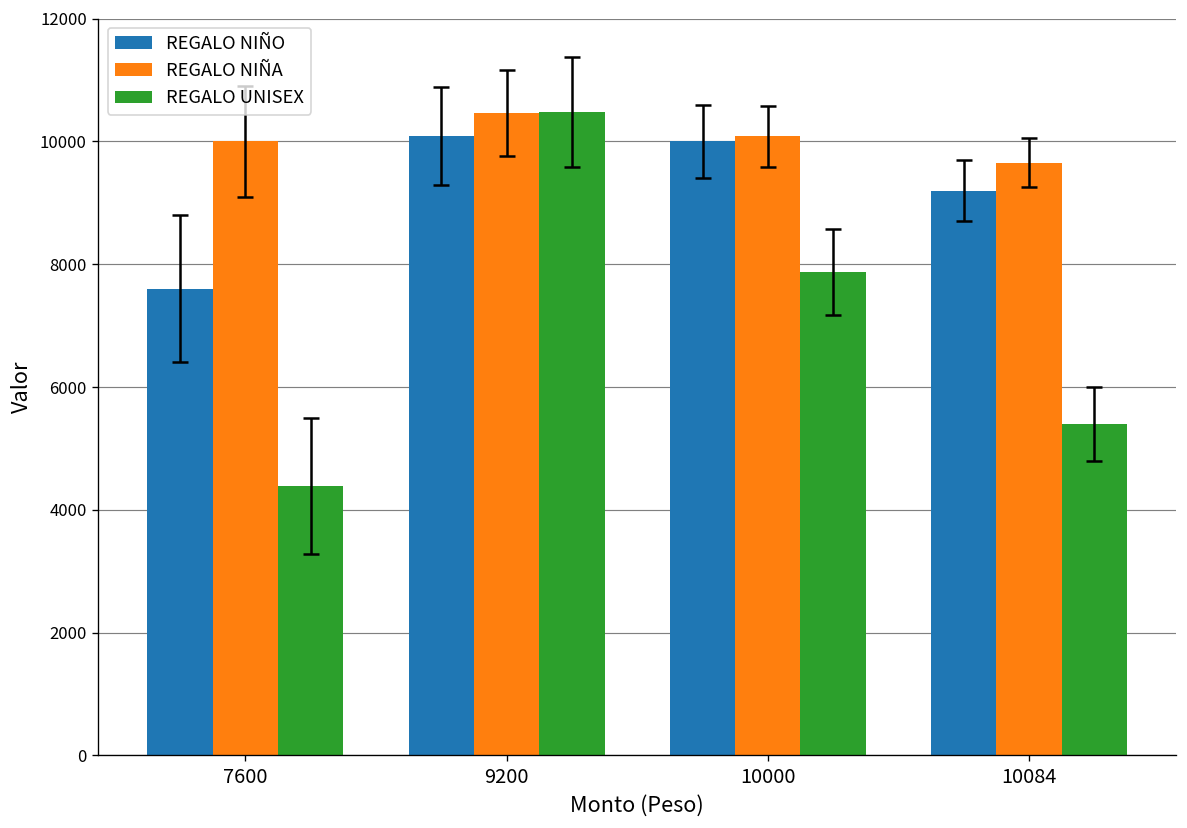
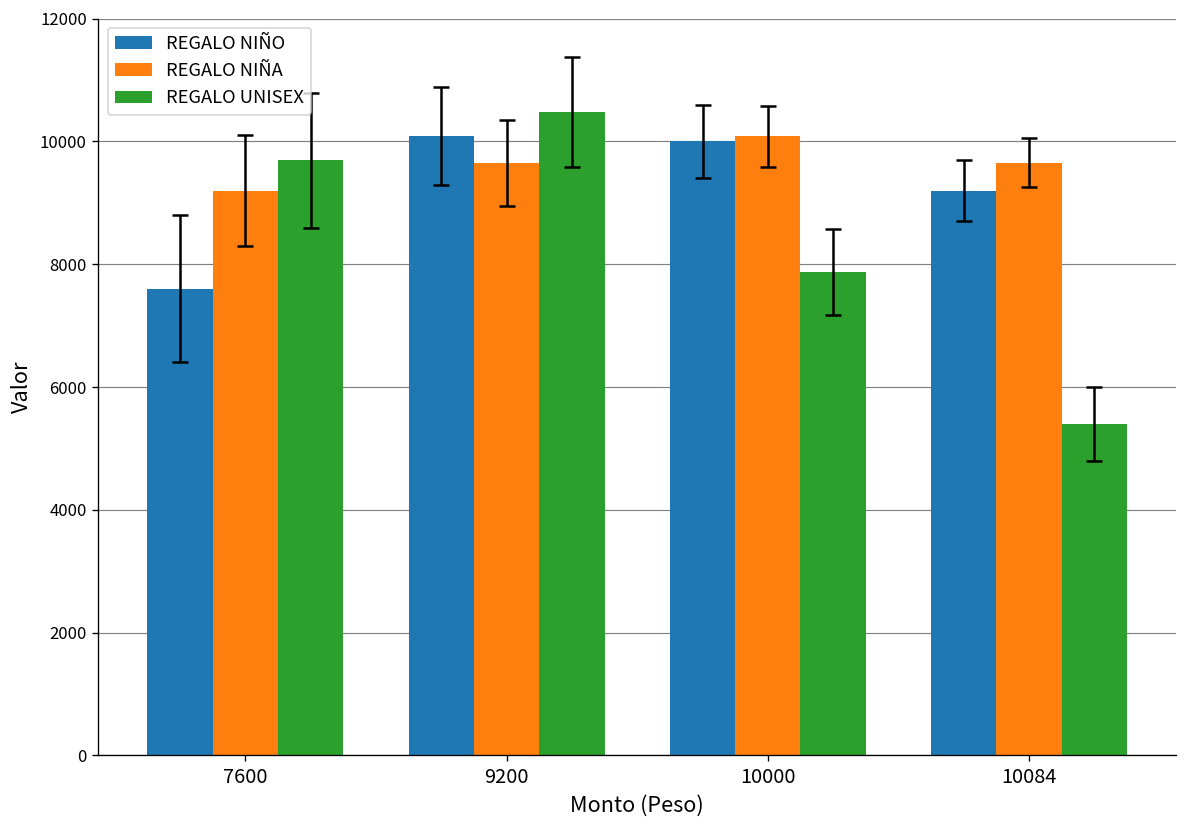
REGALO NIÑA, 7600: 10000 -> 9200
REGALO UNISEX, 7600: 4400 -> 9700
REGALO NIÑA, 9200: 10500 -> 9700
